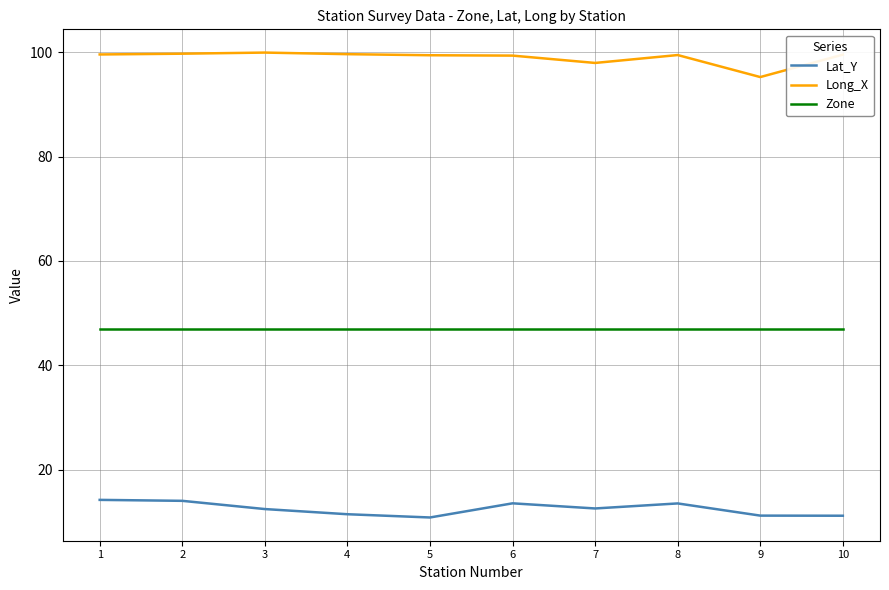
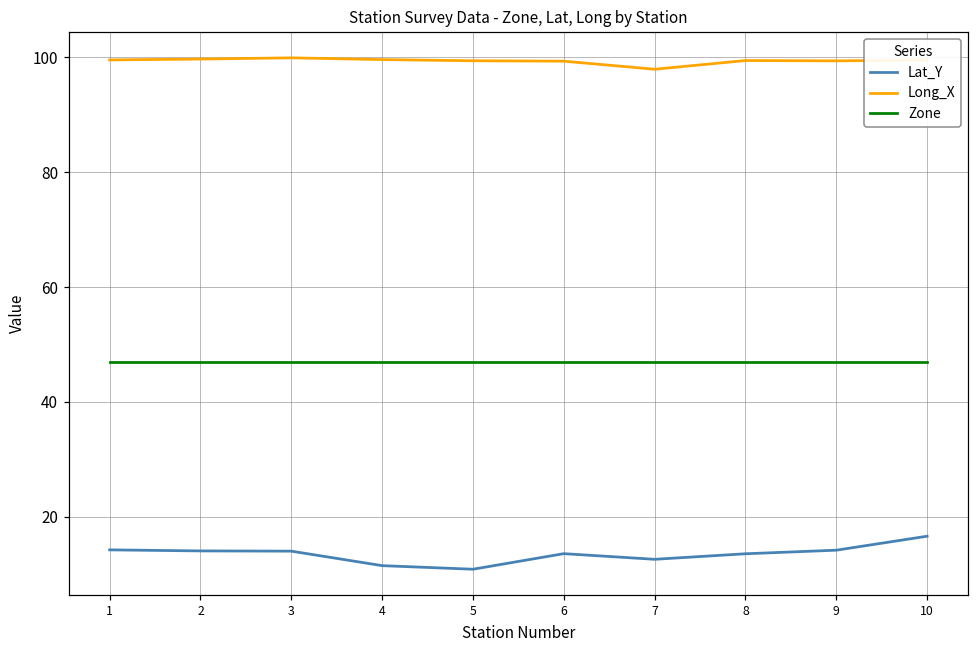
Lat_Y, 3: 12 -> 14
Lat_Y, 9: 11 -> 14
Long_X, 9: 95 -> 99
Lat_Y, 10: 11 -> 17
